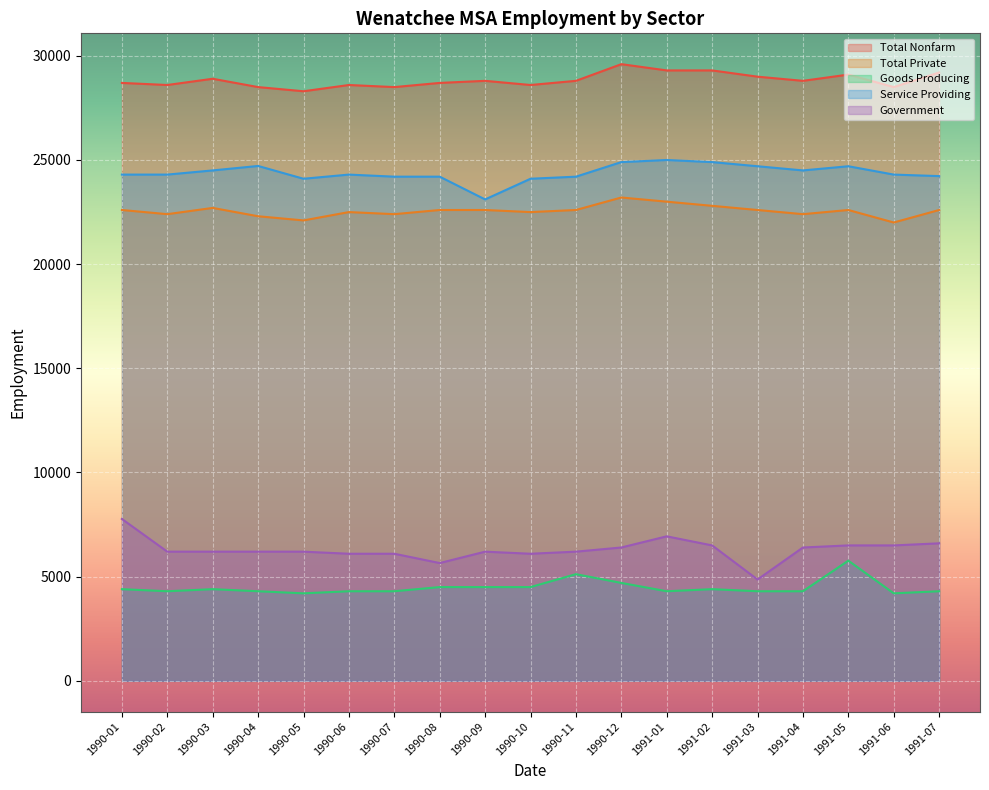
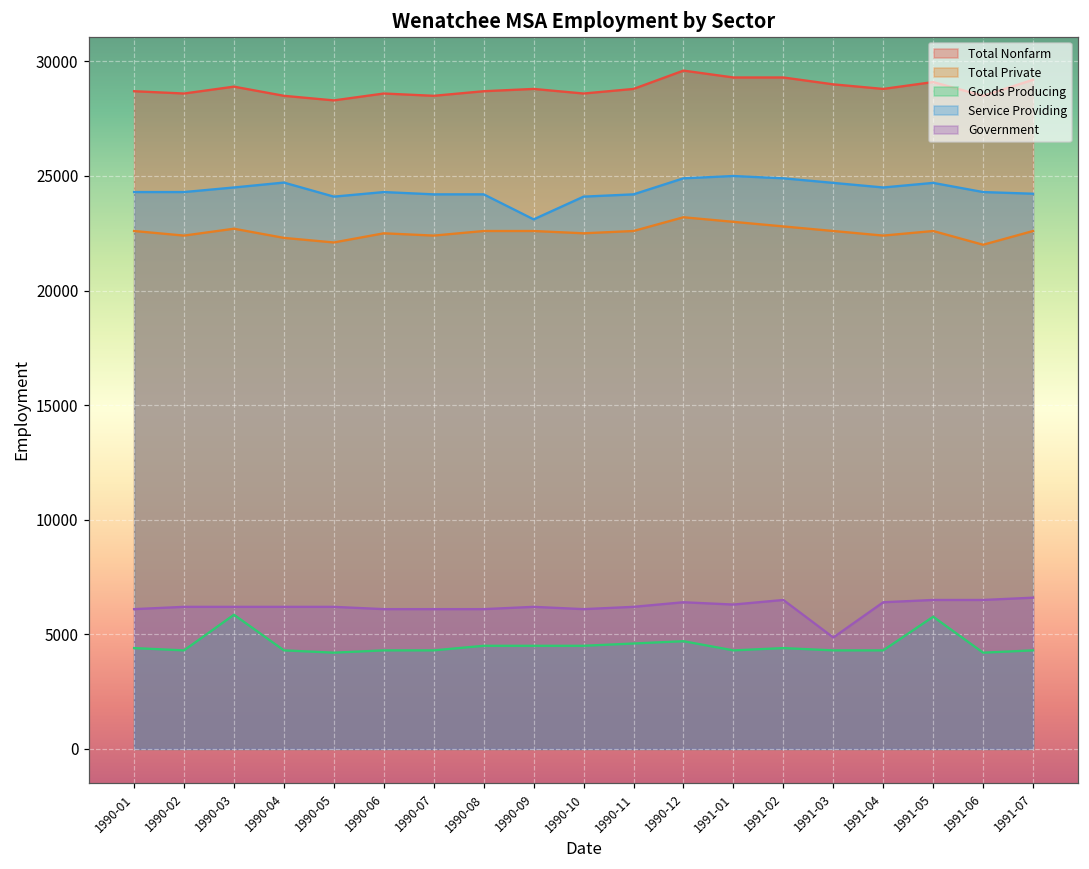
Government, 1990-01: 7800 -> 6100
Goods Producing, 1990-03: 4400 -> 5900
Government, 1990-08: 5700 -> 6100
Goods Producing, 1990-11: 5100 -> 4600
Government, 1991-01: 6900 -> 6300
